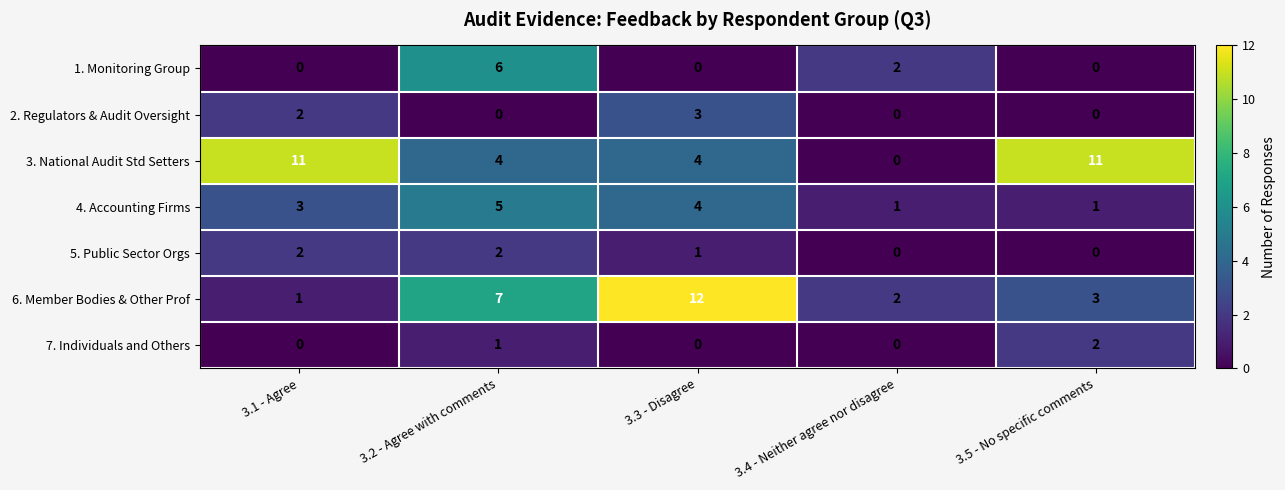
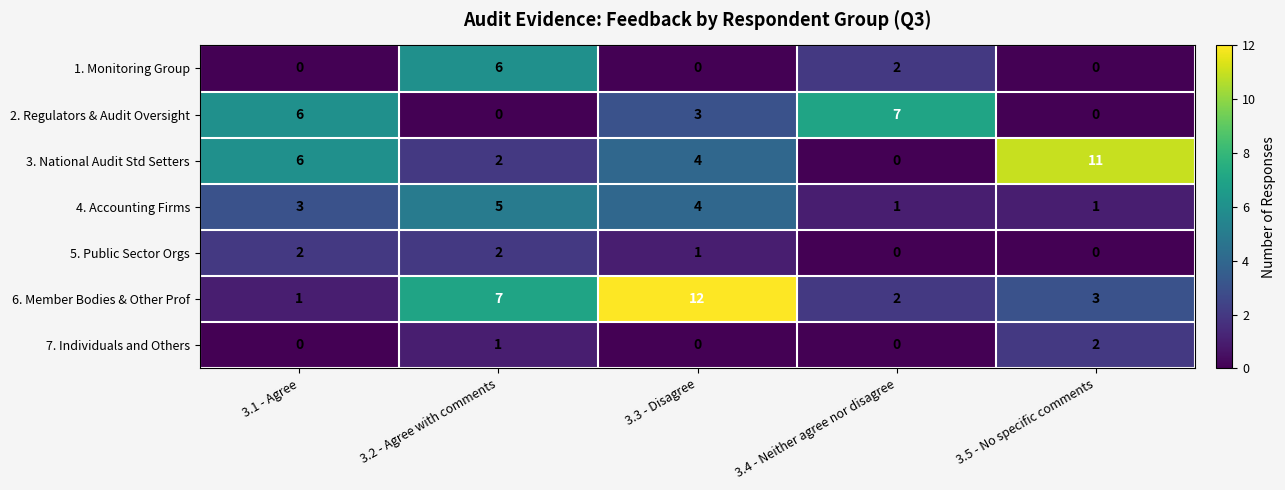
2. Regulators & Audit Oversight, 3.1 - Agree: 2 -> 6
2. Regulators & Audit Oversight, 3.4 - Neither agree nor disagree: 0 -> 7
3. National Audit Std Setters, 3.1 - Agree: 11 -> 6
3. National Audit Std Setters, 3.2 - Agree with comments: 4 -> 2
